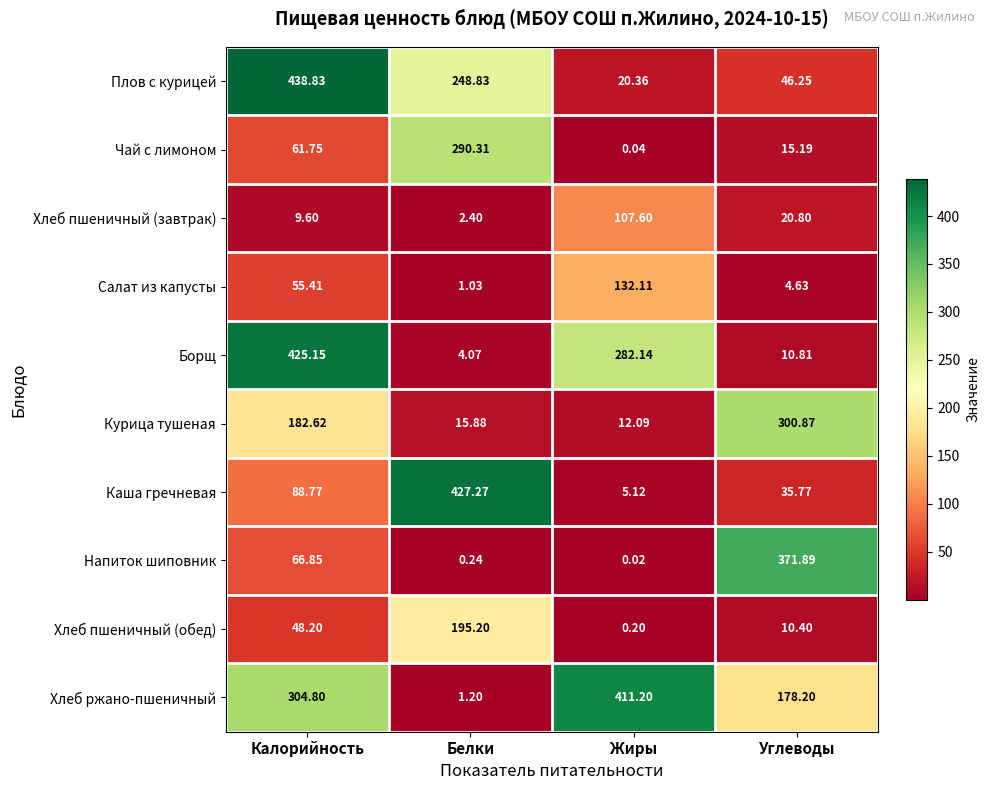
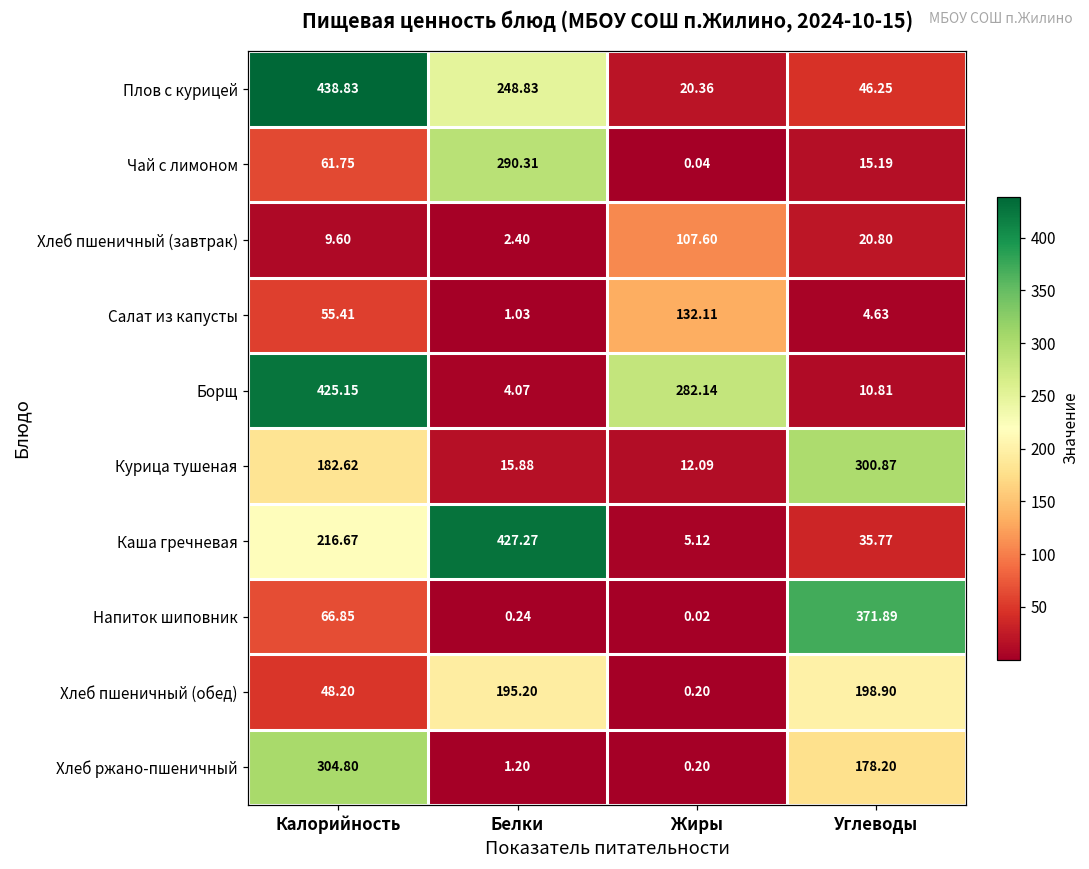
Каша гречневая, Калорийность: 88.77 -> 216.67
Хлеб пшеничный (обед), Углеводы: 10.40 -> 198.90
Хлеб ржано-пшеничный, Жиры: 411.20 -> 0.20
